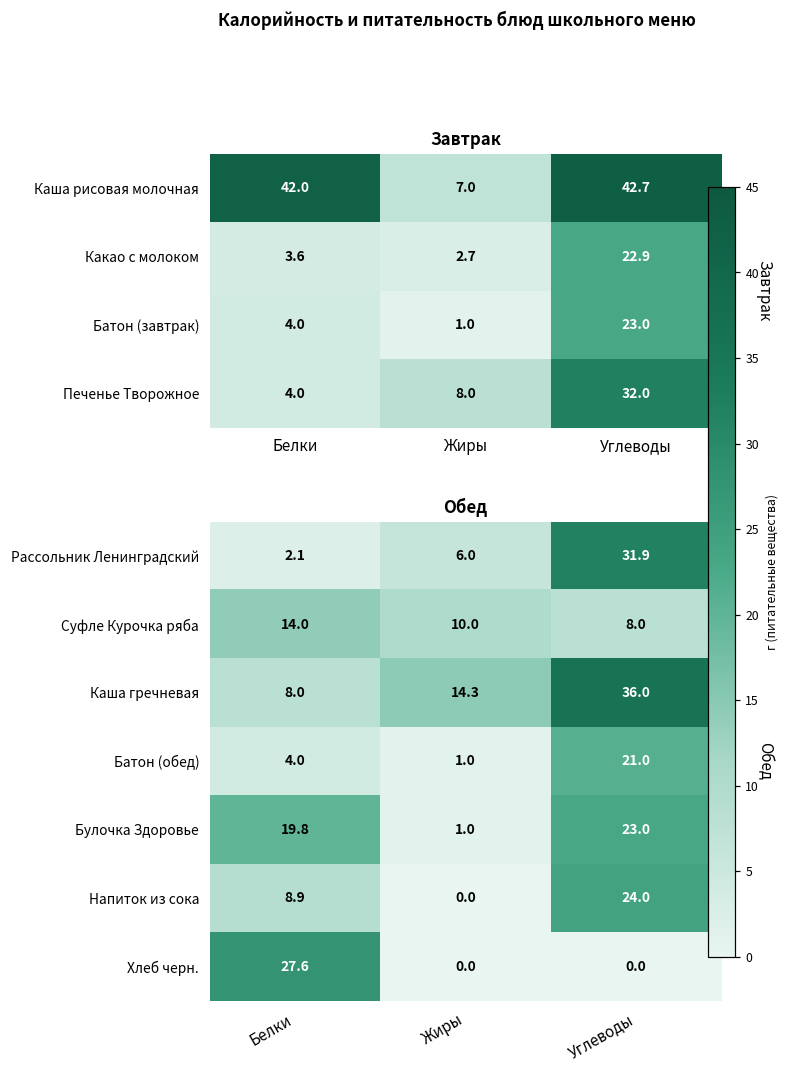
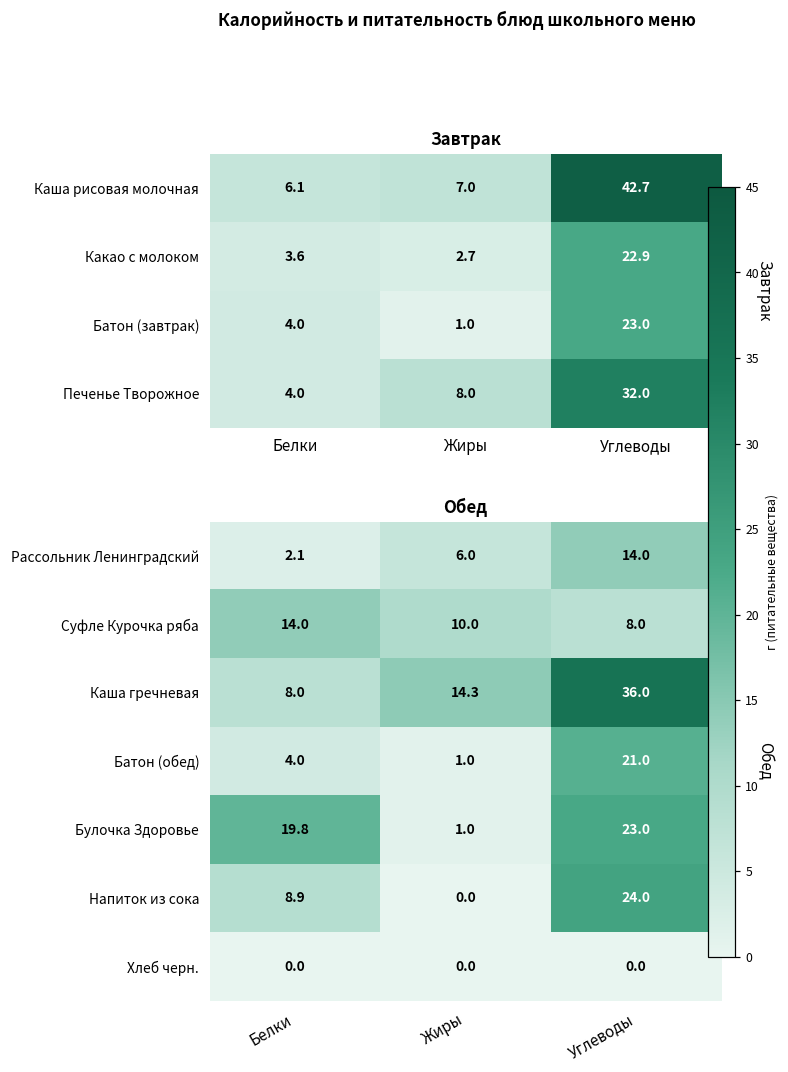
Завтрак, Каша рисовая молочная, Белки: 42.0 -> 6.1
Обед, Рассольник Ленинградский, Углеводы: 31.9 -> 14.0
Обед, Хлеб черн., Белки: 27.6 -> 0.0
